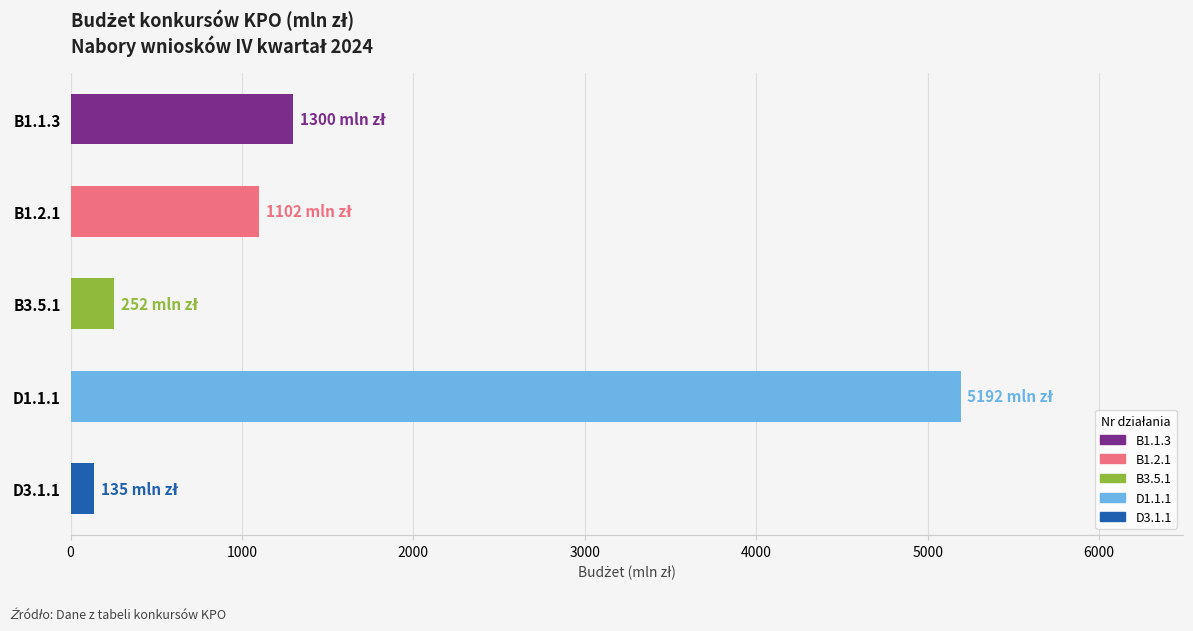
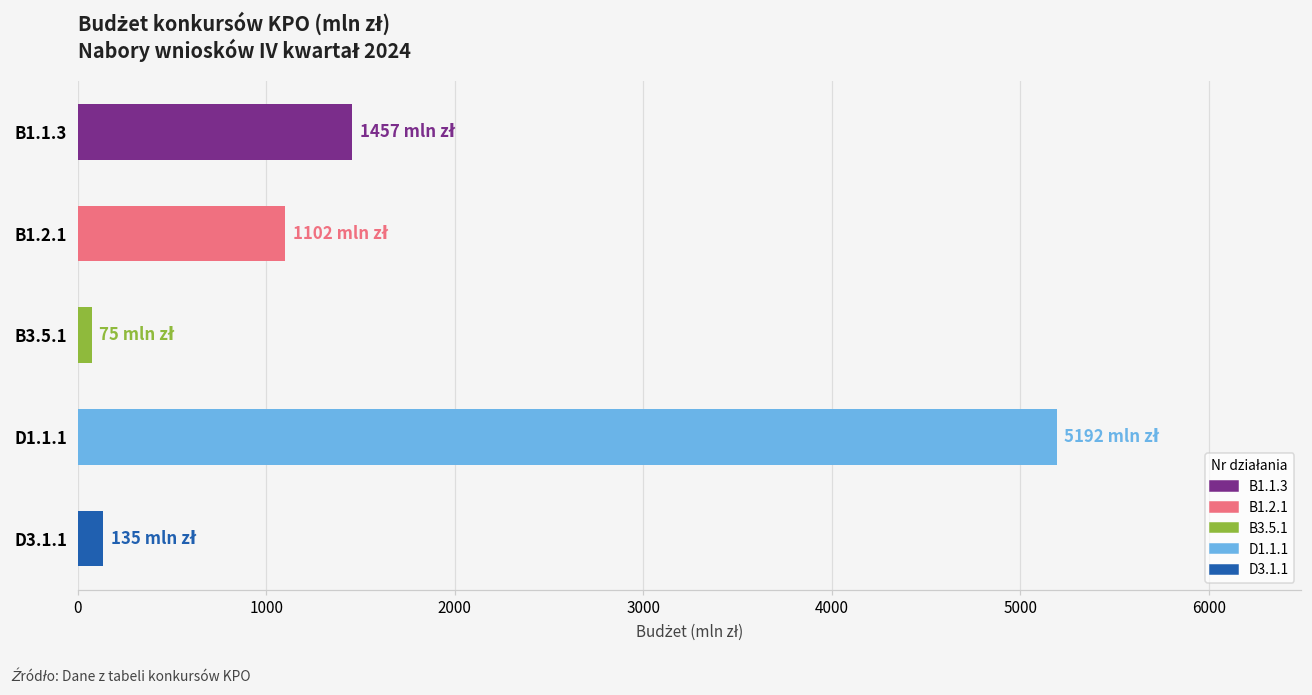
B1.1.3: 1300 -> 1457
B3.5.1: 252 -> 75
